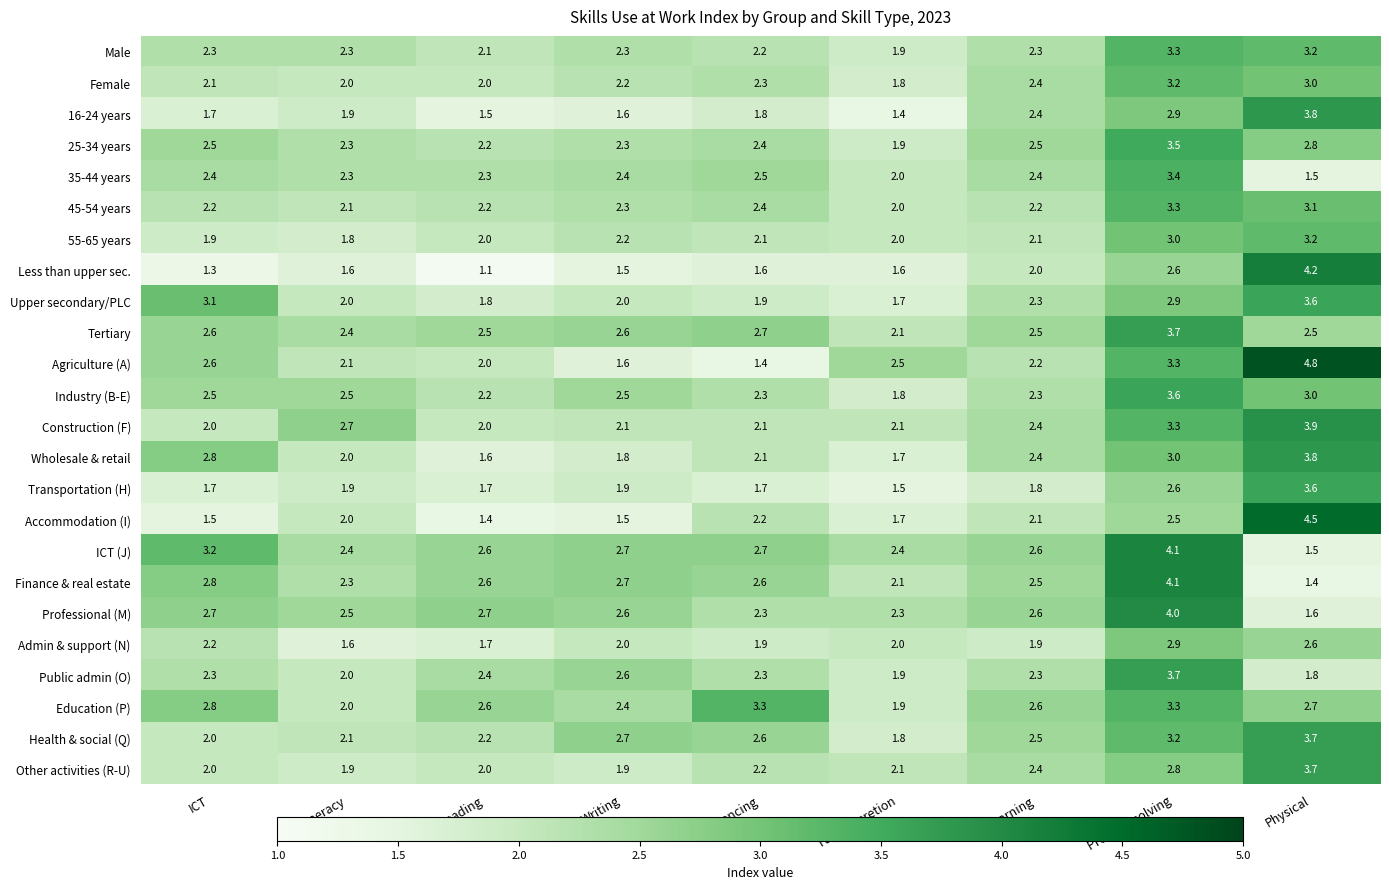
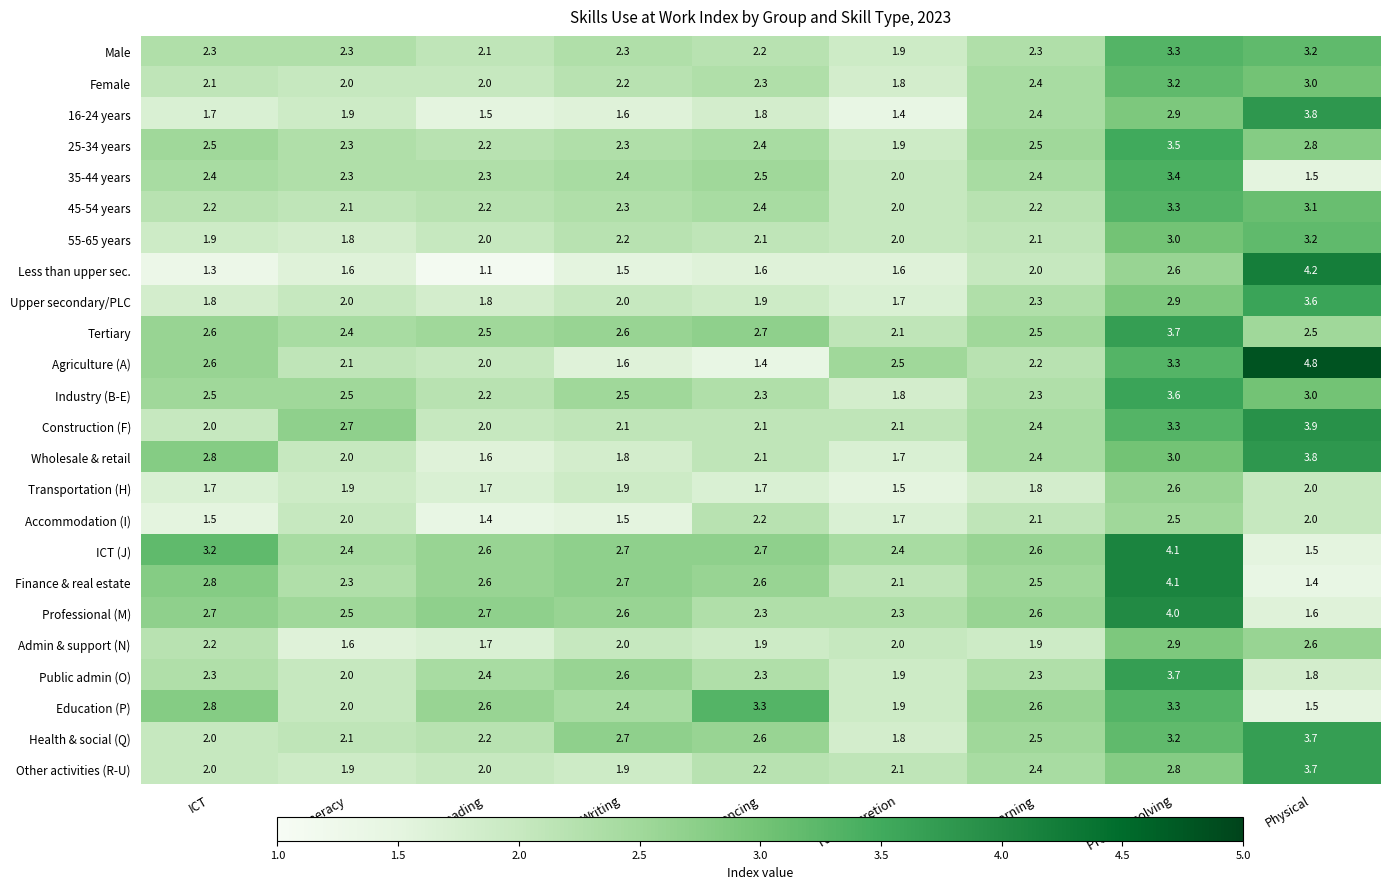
Upper secondary/PLC, ICT: 3.1 -> 1.8
Transportation (H), Physical: 3.6 -> 2.0
Accommodation (I), Physical: 4.5 -> 2.0
Education (P), Physical: 2.7 -> 1.5
